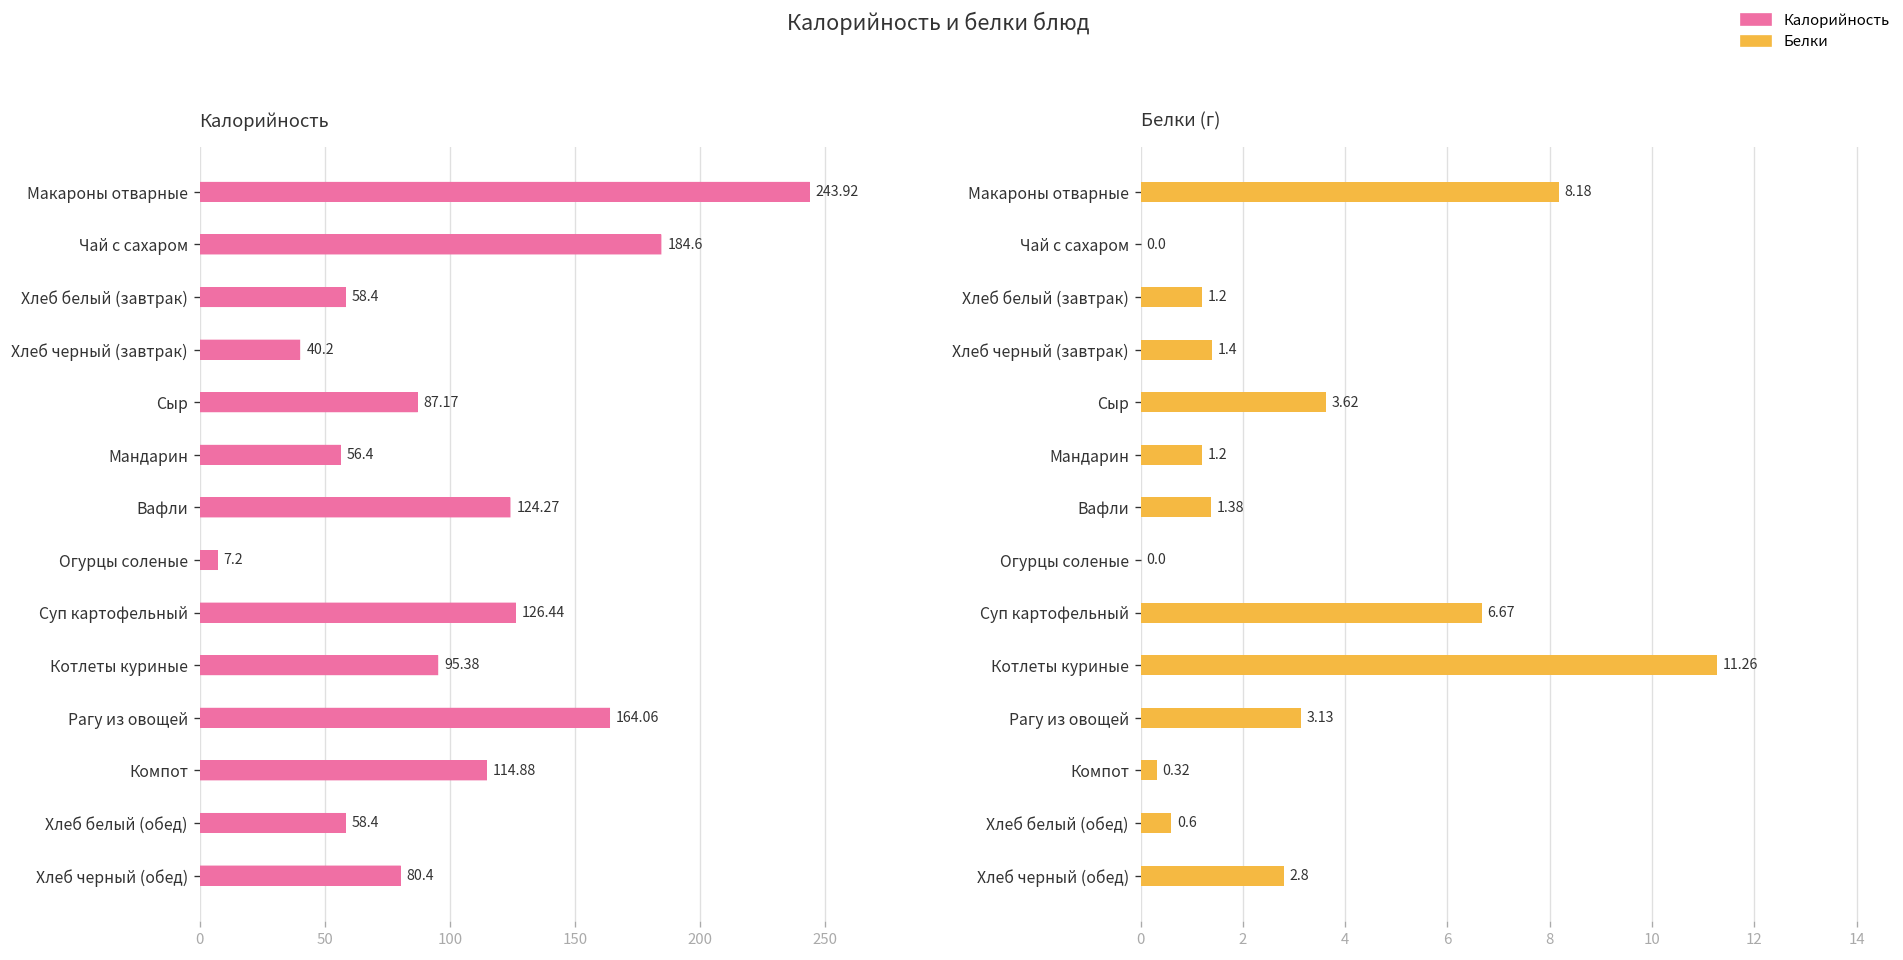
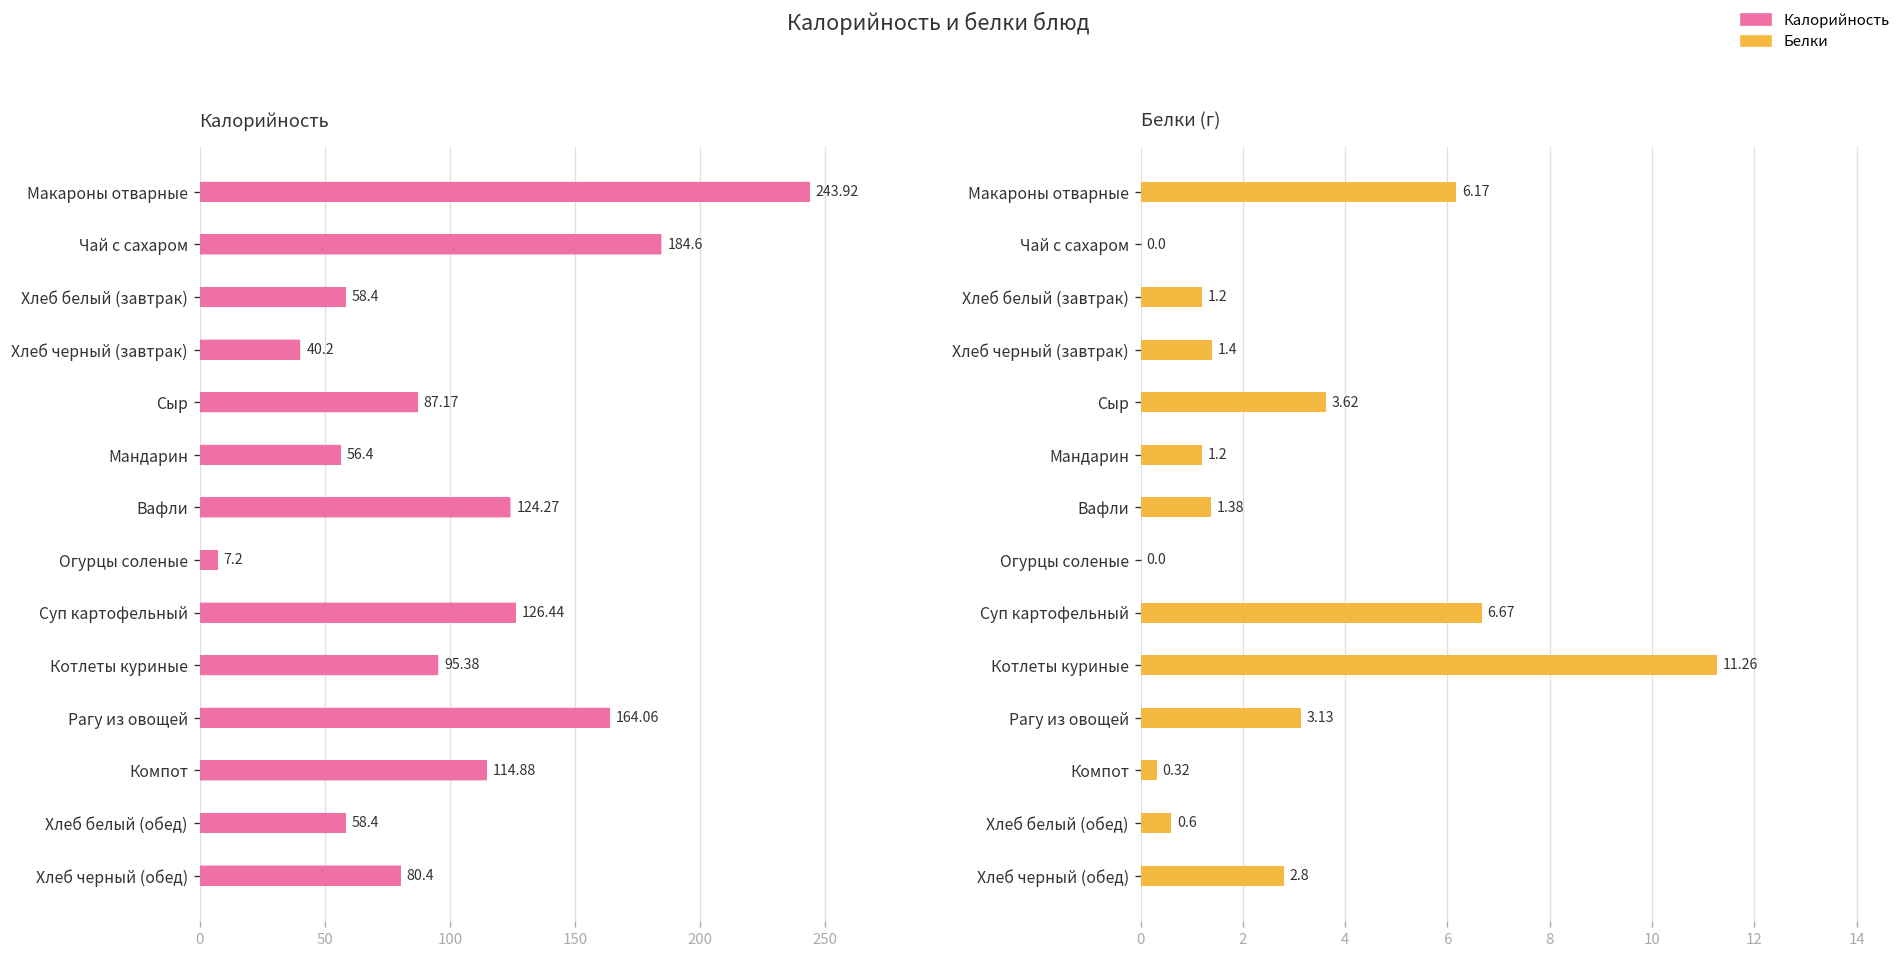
Белки (г), Макароны отварные: 8.18 -> 6.17
